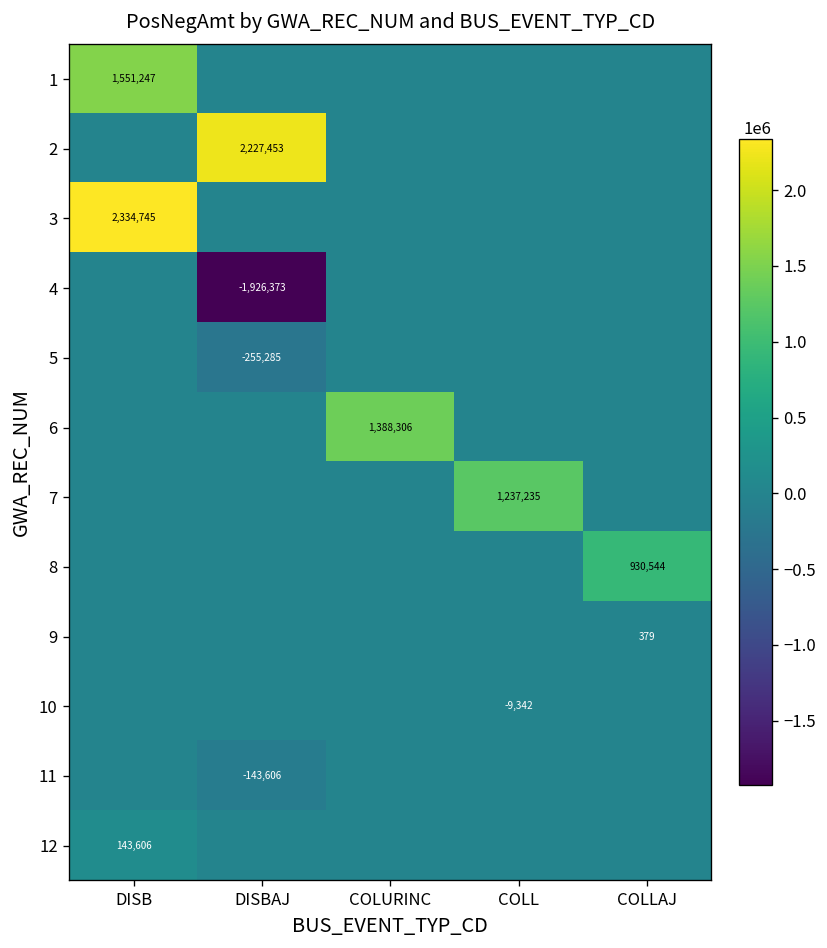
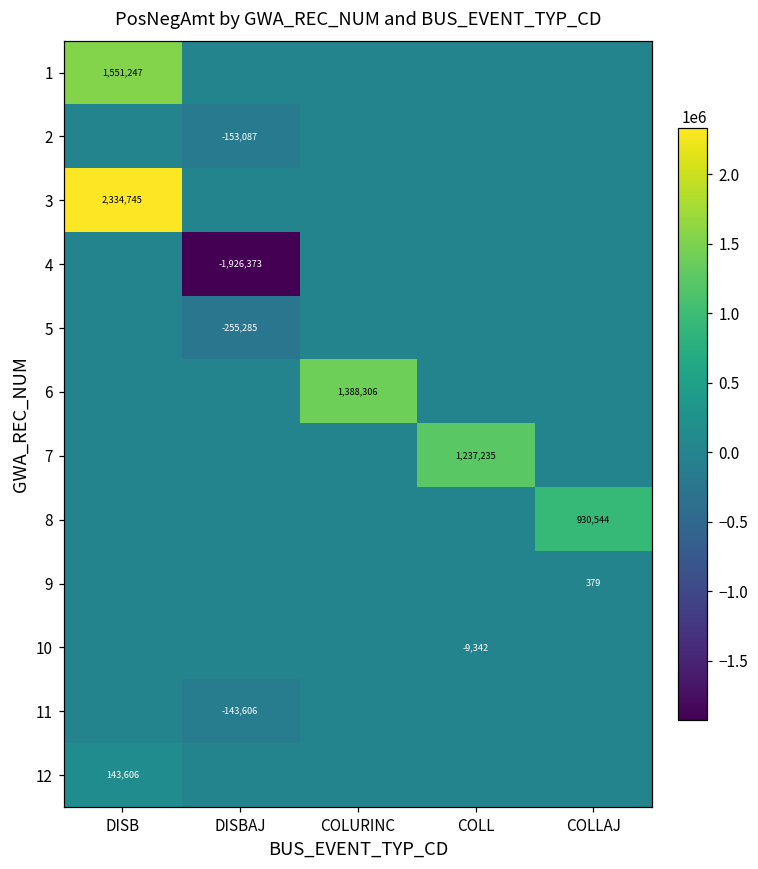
2, DISBAJ: 2,227,453 -> -153,087
